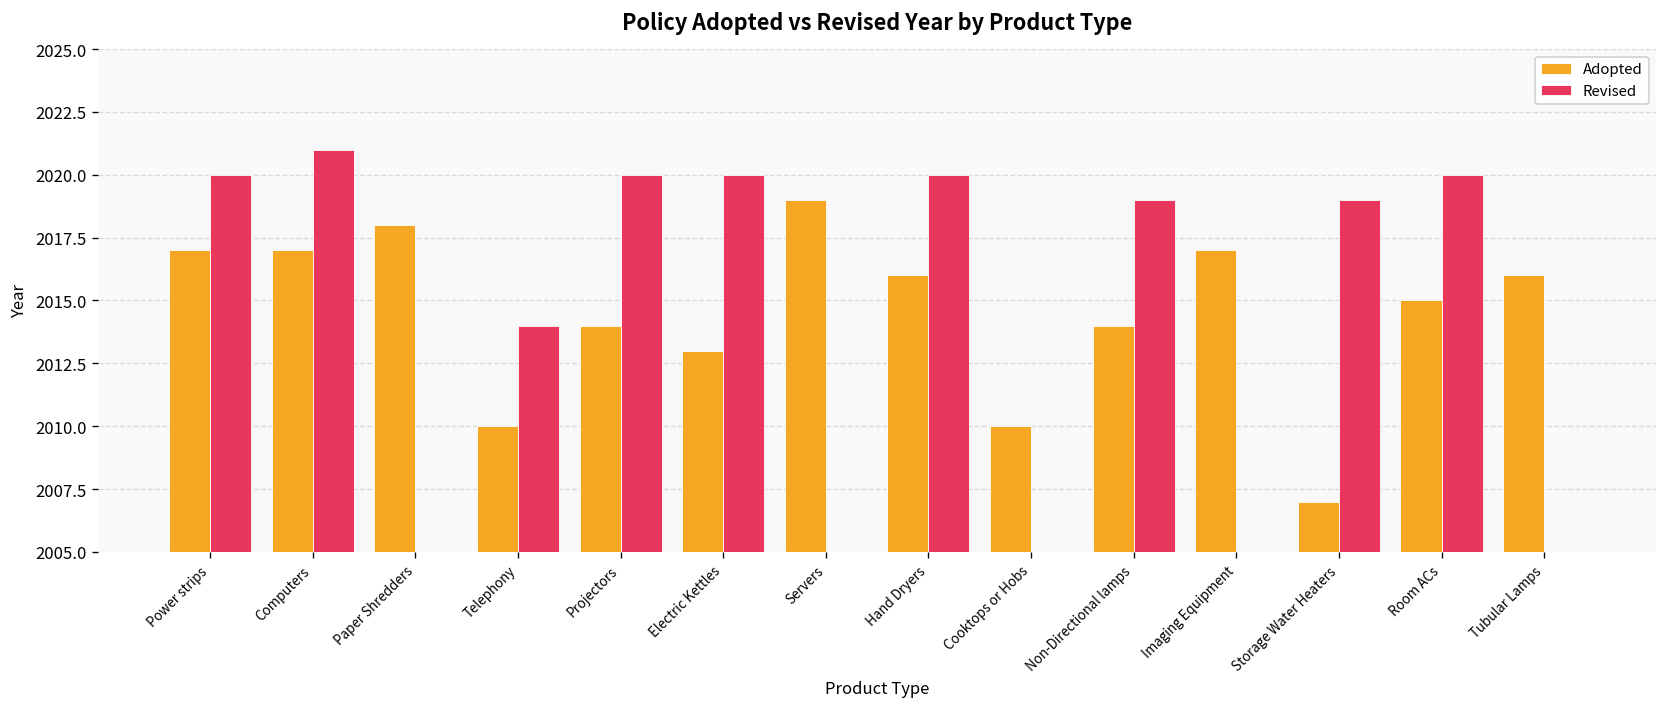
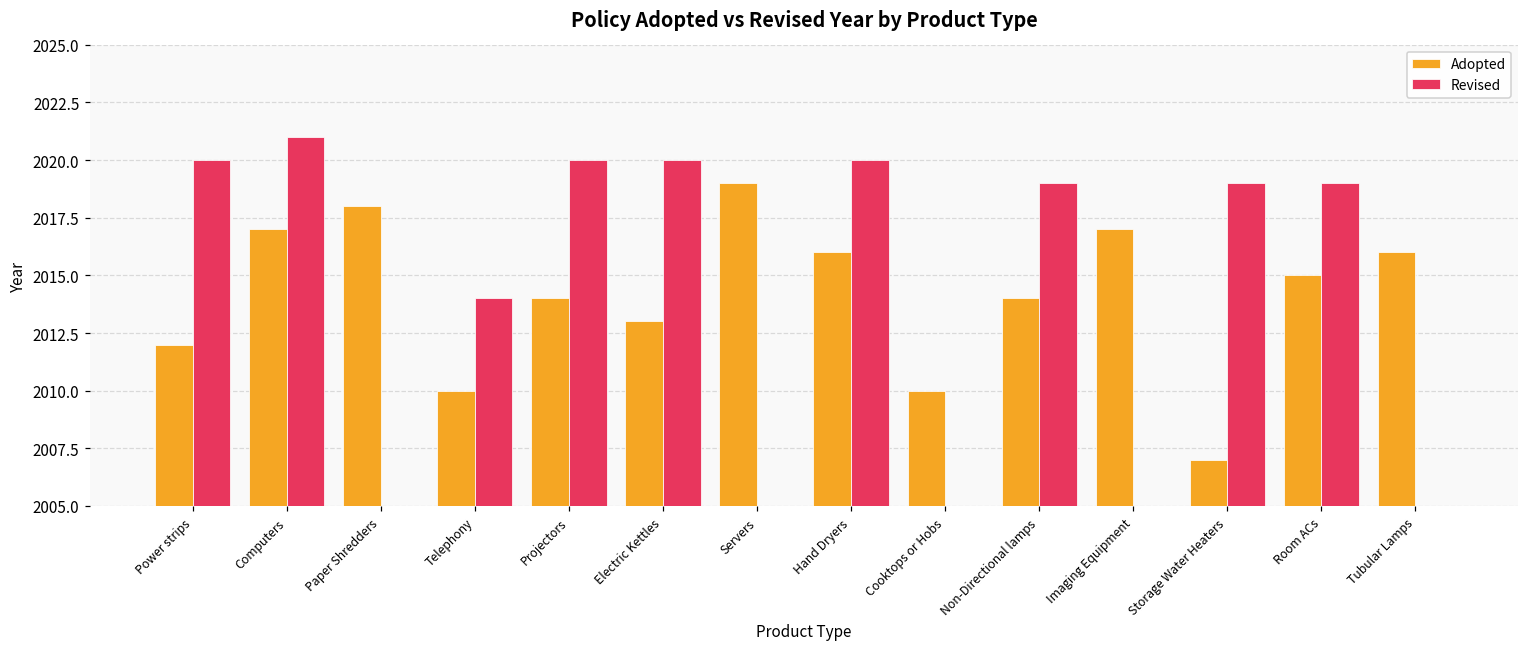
Adopted, Power strips: 2017 -> 2012
Revised, Room ACs: 2020 -> 2019
